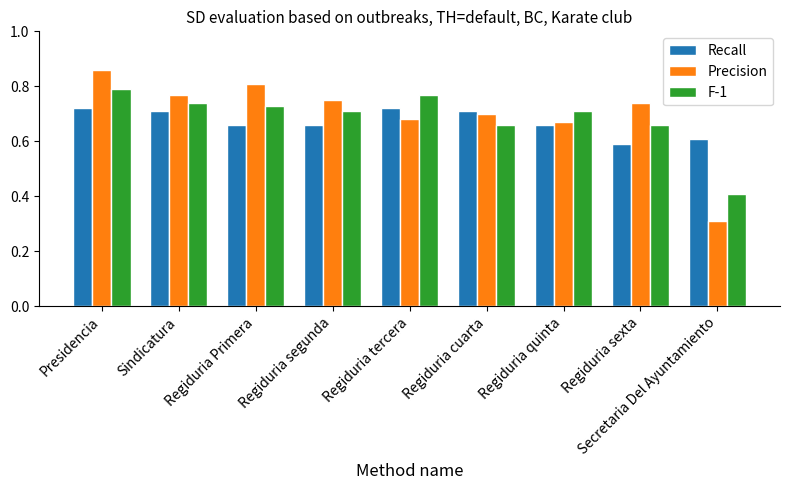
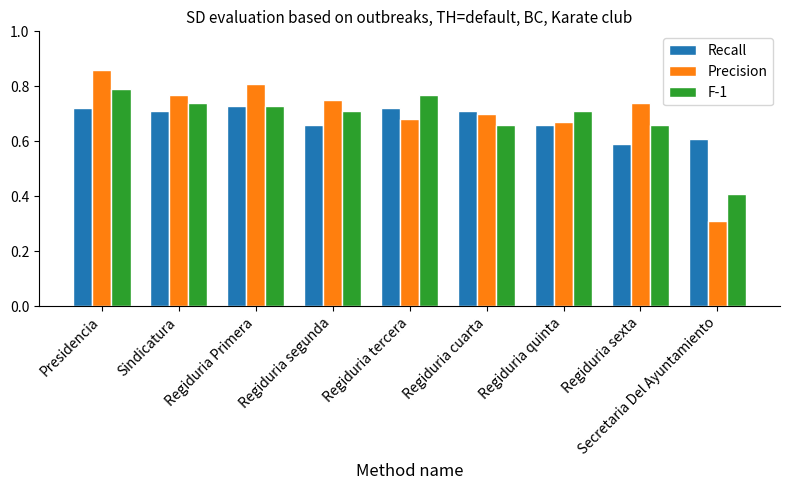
Recall, Regiduria Primera: 0.66 -> 0.73
